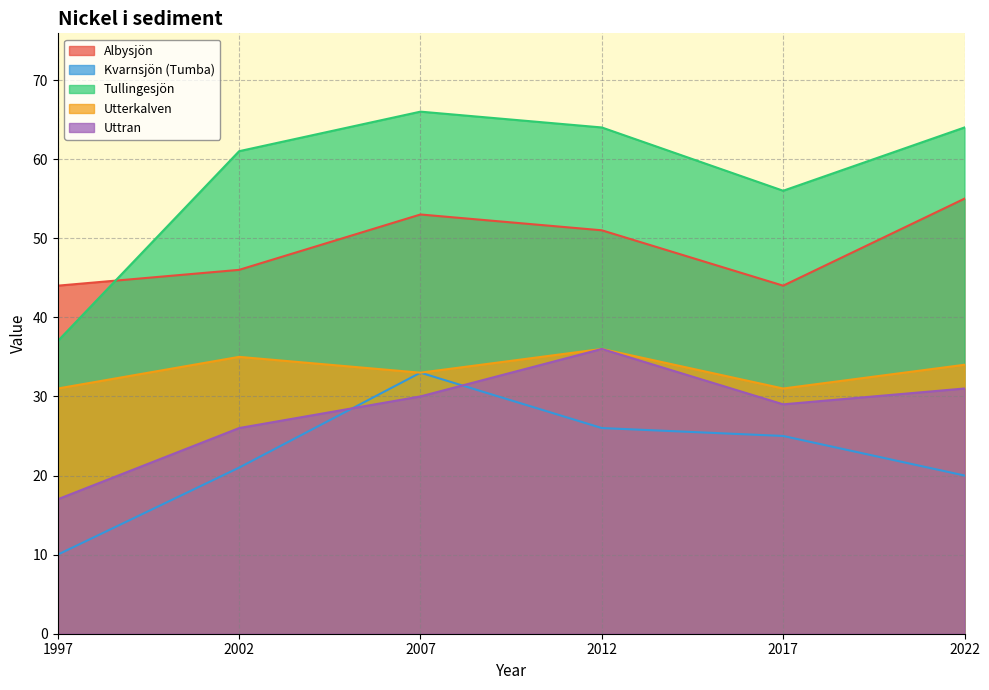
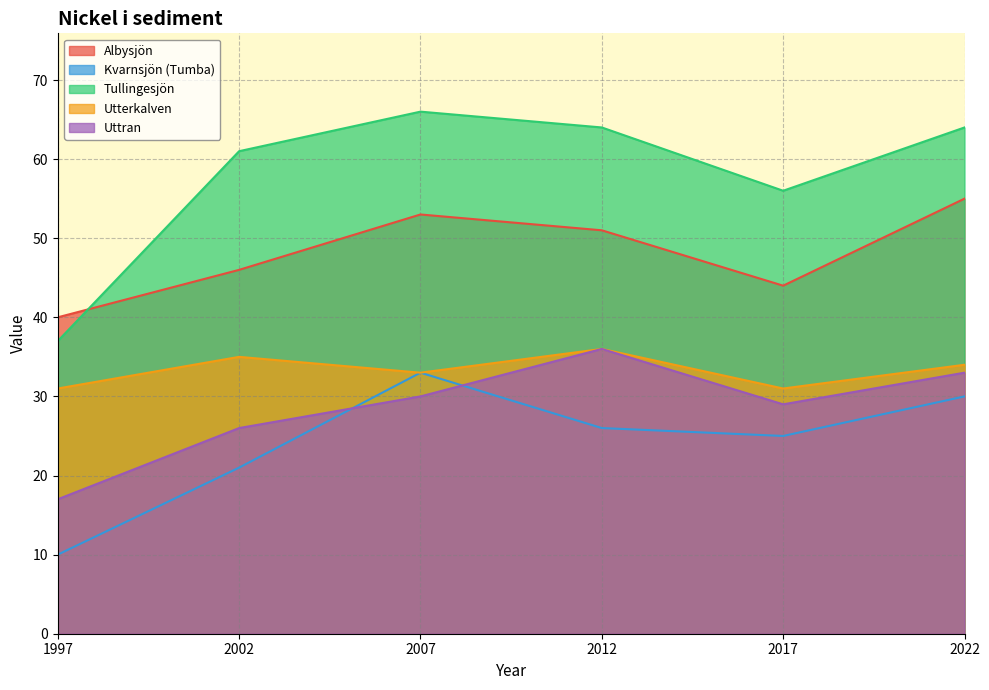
Albysjön, 1997: 44 -> 40
Kvarnsjön (Tumba), 2022: 20 -> 30
Uttran, 2022: 31 -> 33
